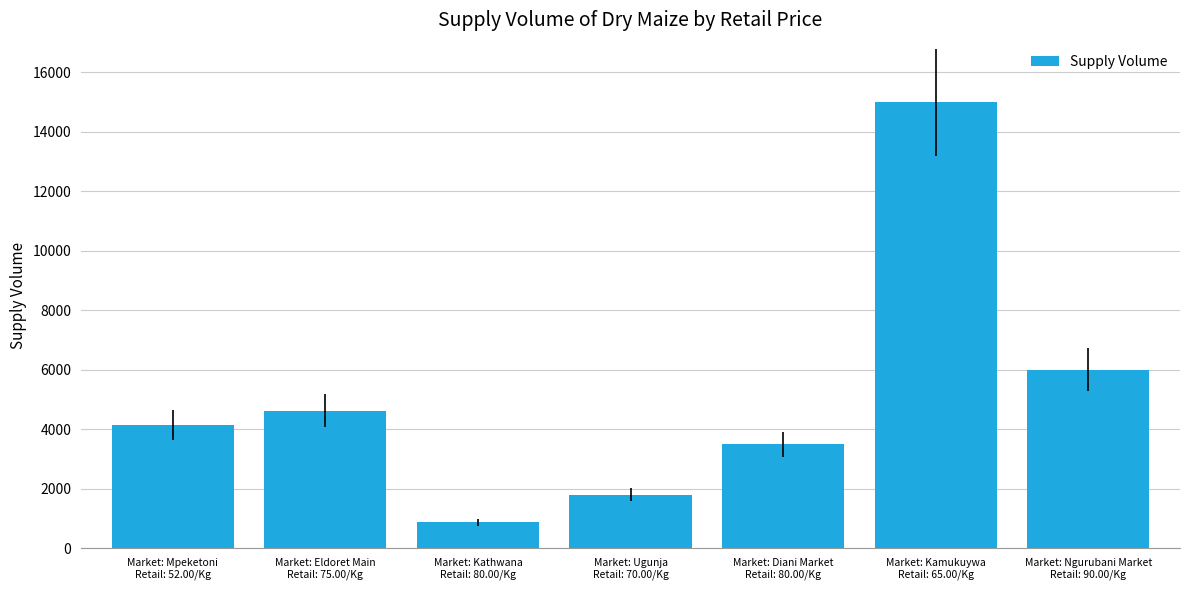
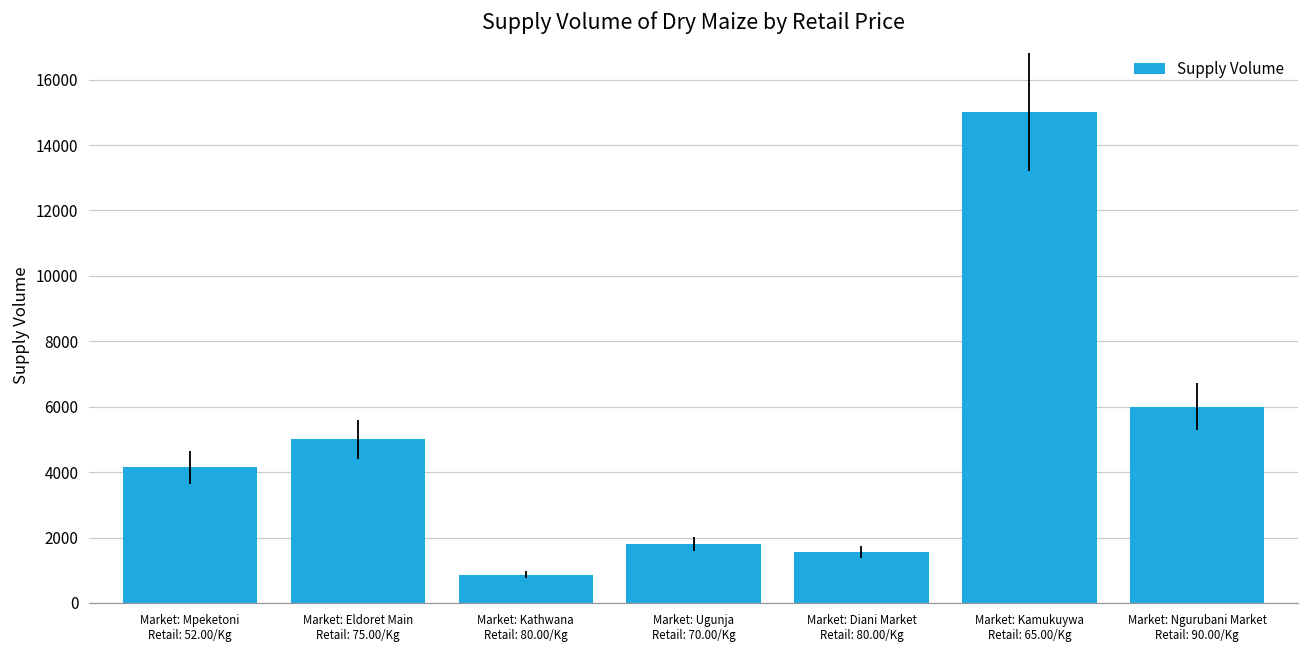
Market: Eldoret Main Retail: 75.00/Kg: 4600 -> 5000
Market: Diani Market Retail: 80.00/Kg: 3500 -> 1600
